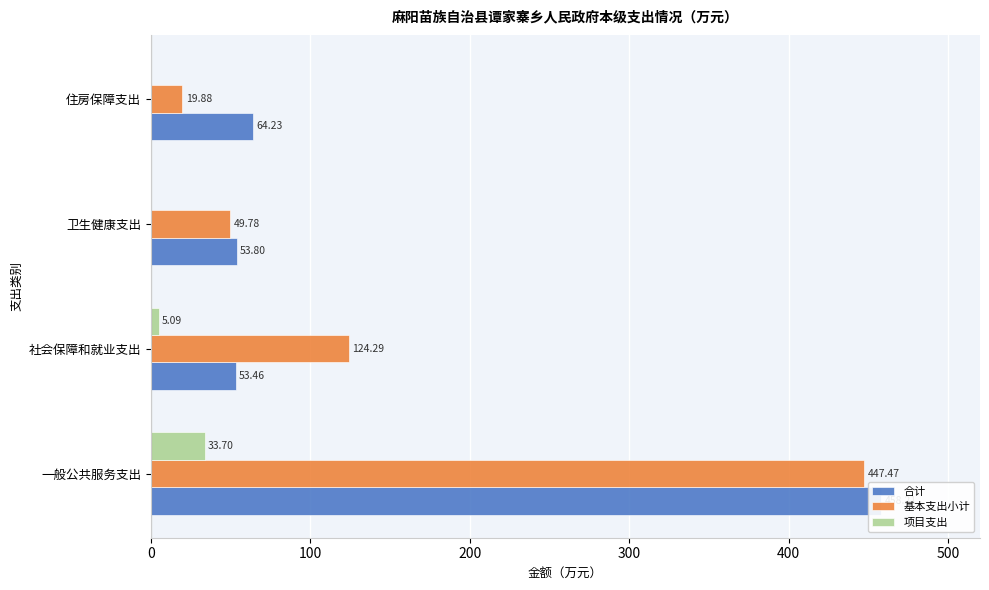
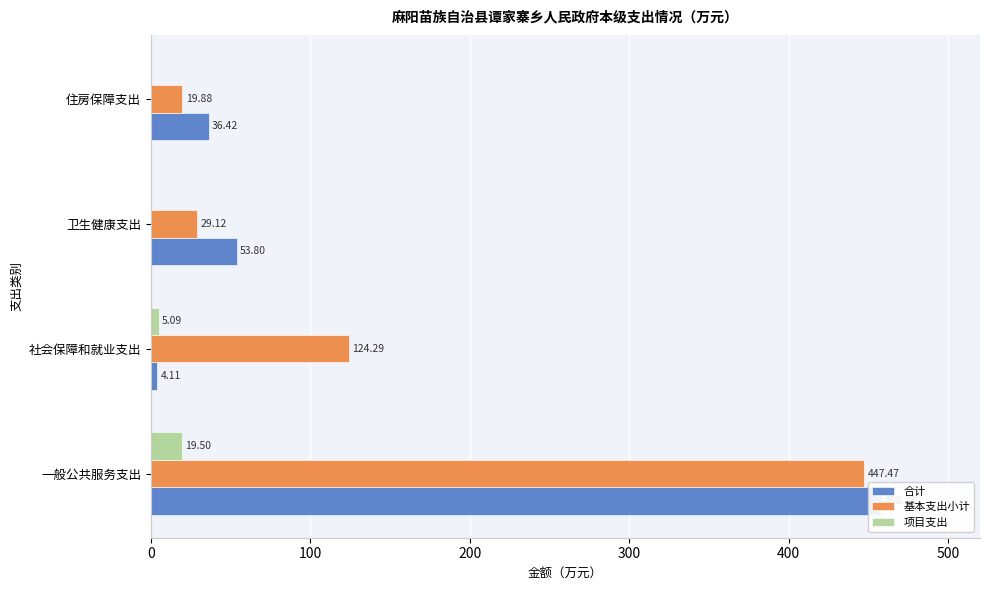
合计, 住房保障支出: 64.23 -> 36.42
基本支出小计, 卫生健康支出: 49.78 -> 29.12
合计, 社会保障和就业支出: 53.46 -> 4.11
项目支出, 一般公共服务支出: 33.70 -> 19.50
